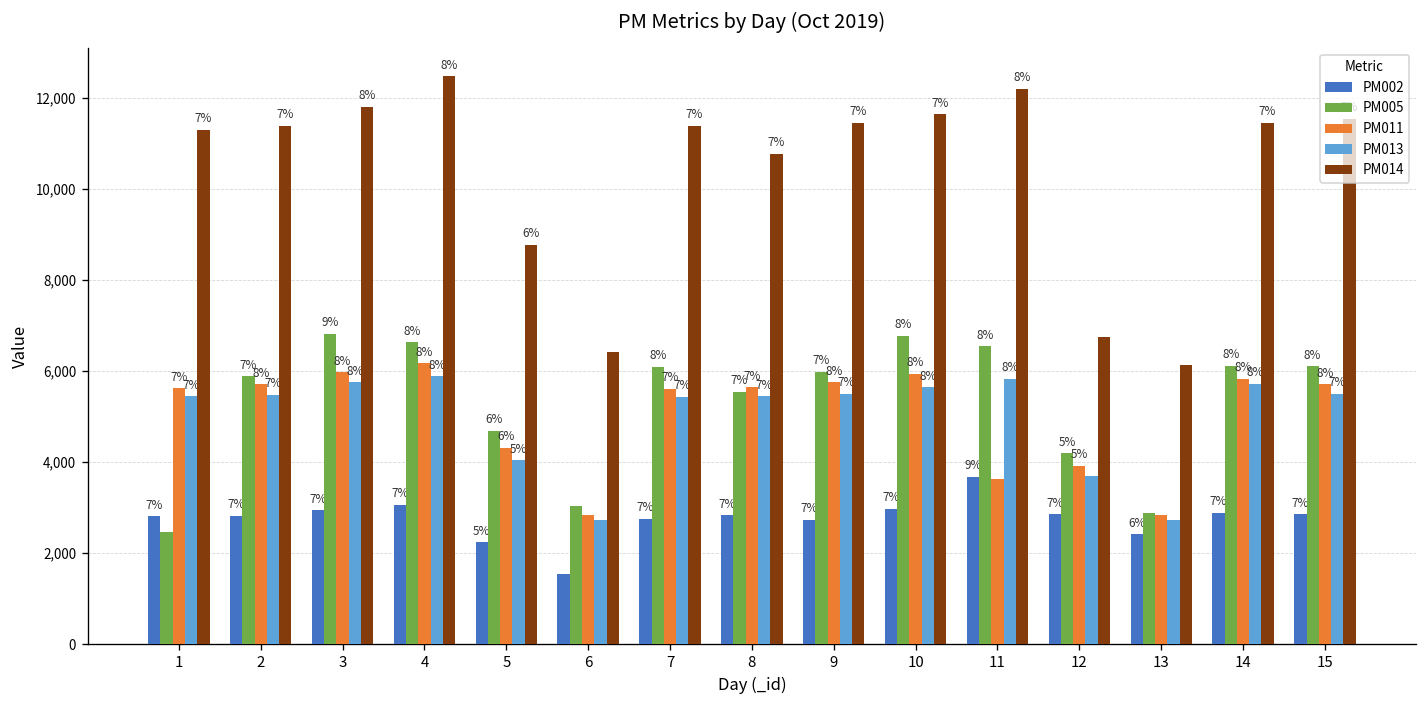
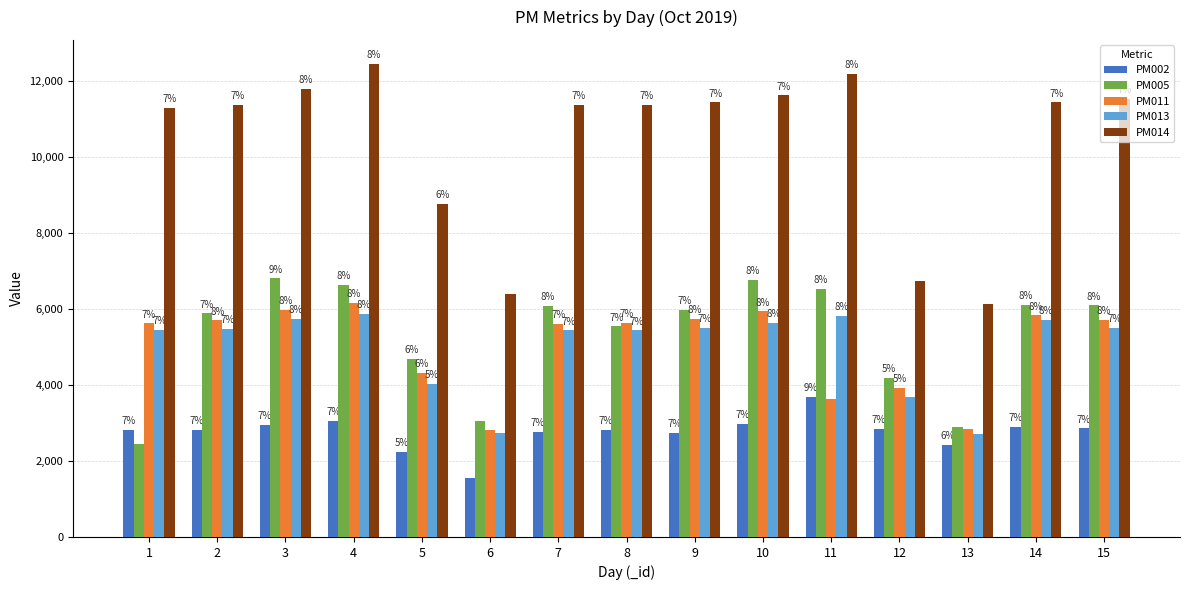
PM014, 8: 10,800 -> 11,400
